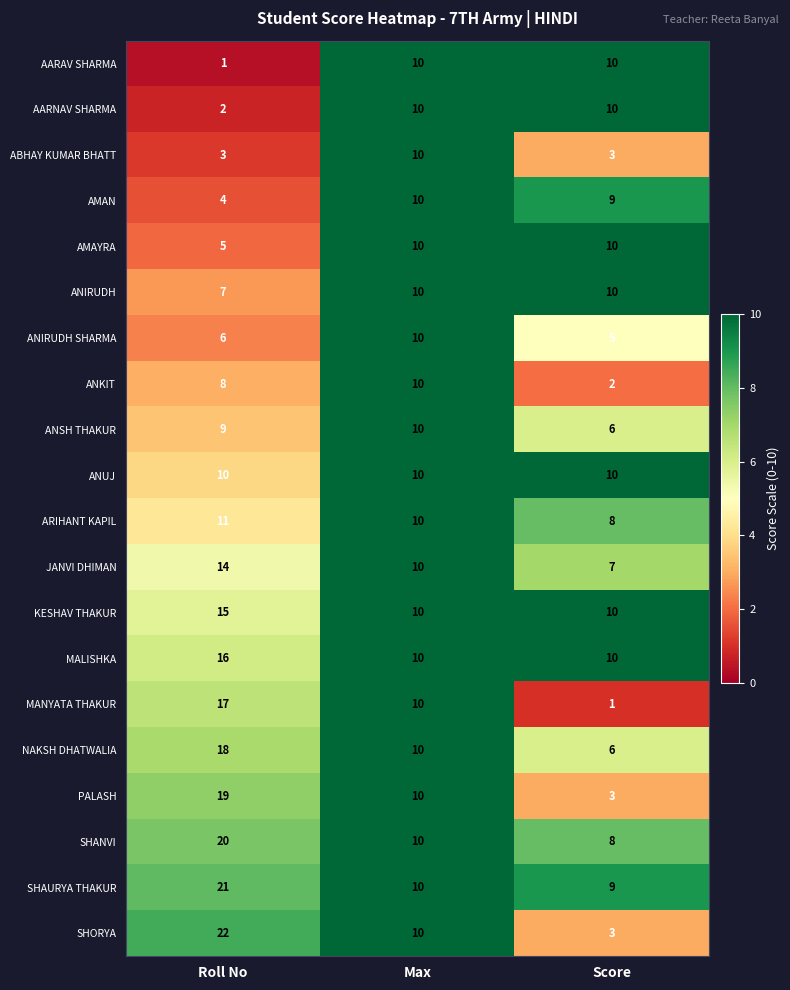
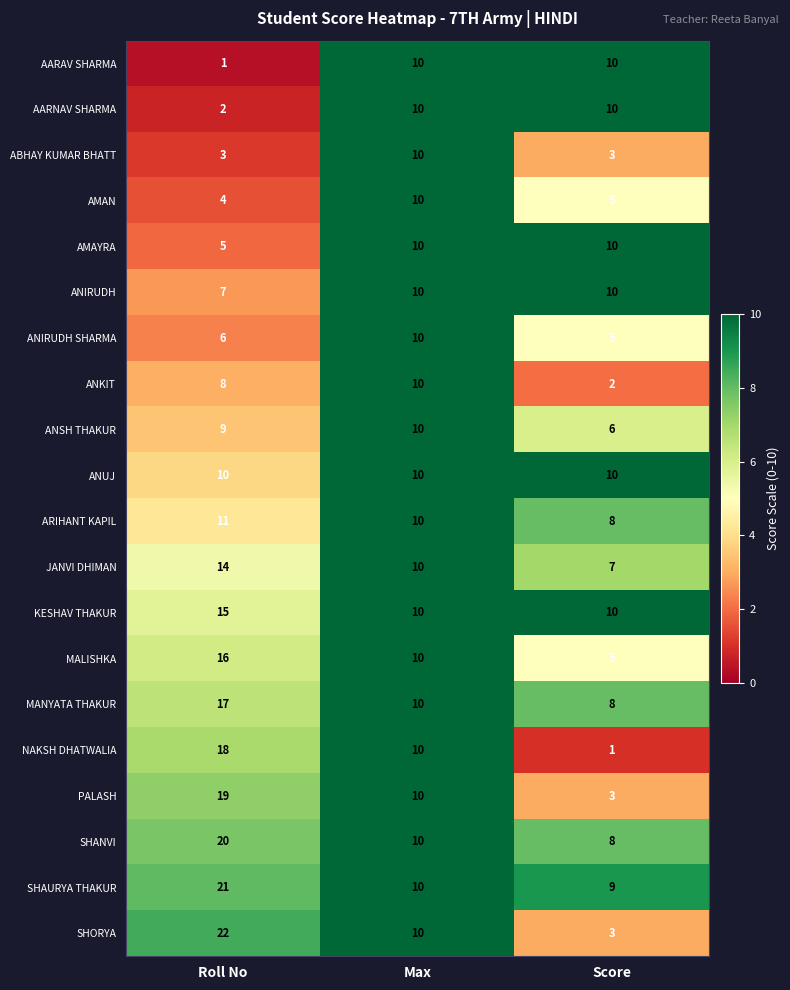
AMAN, Score: 9 -> 5
MALISHKA, Score: 10 -> 5
MANYATA THAKUR, Score: 1 -> 8
NAKSH DHATWALIA, Score: 6 -> 1
